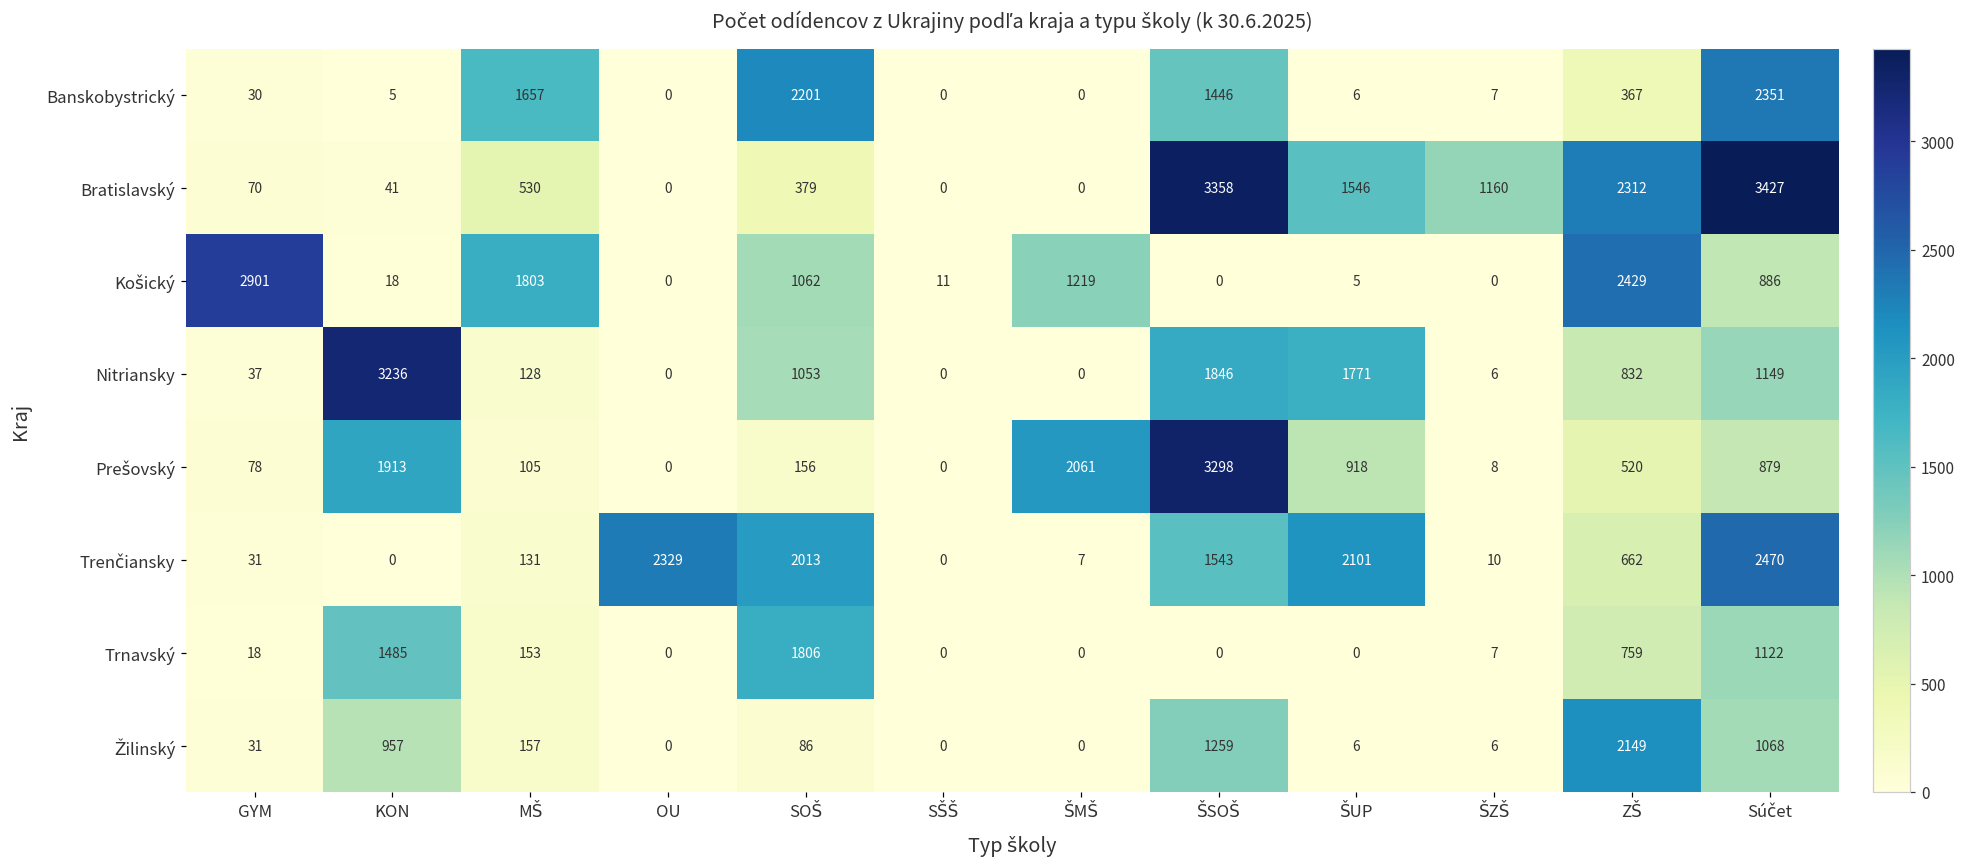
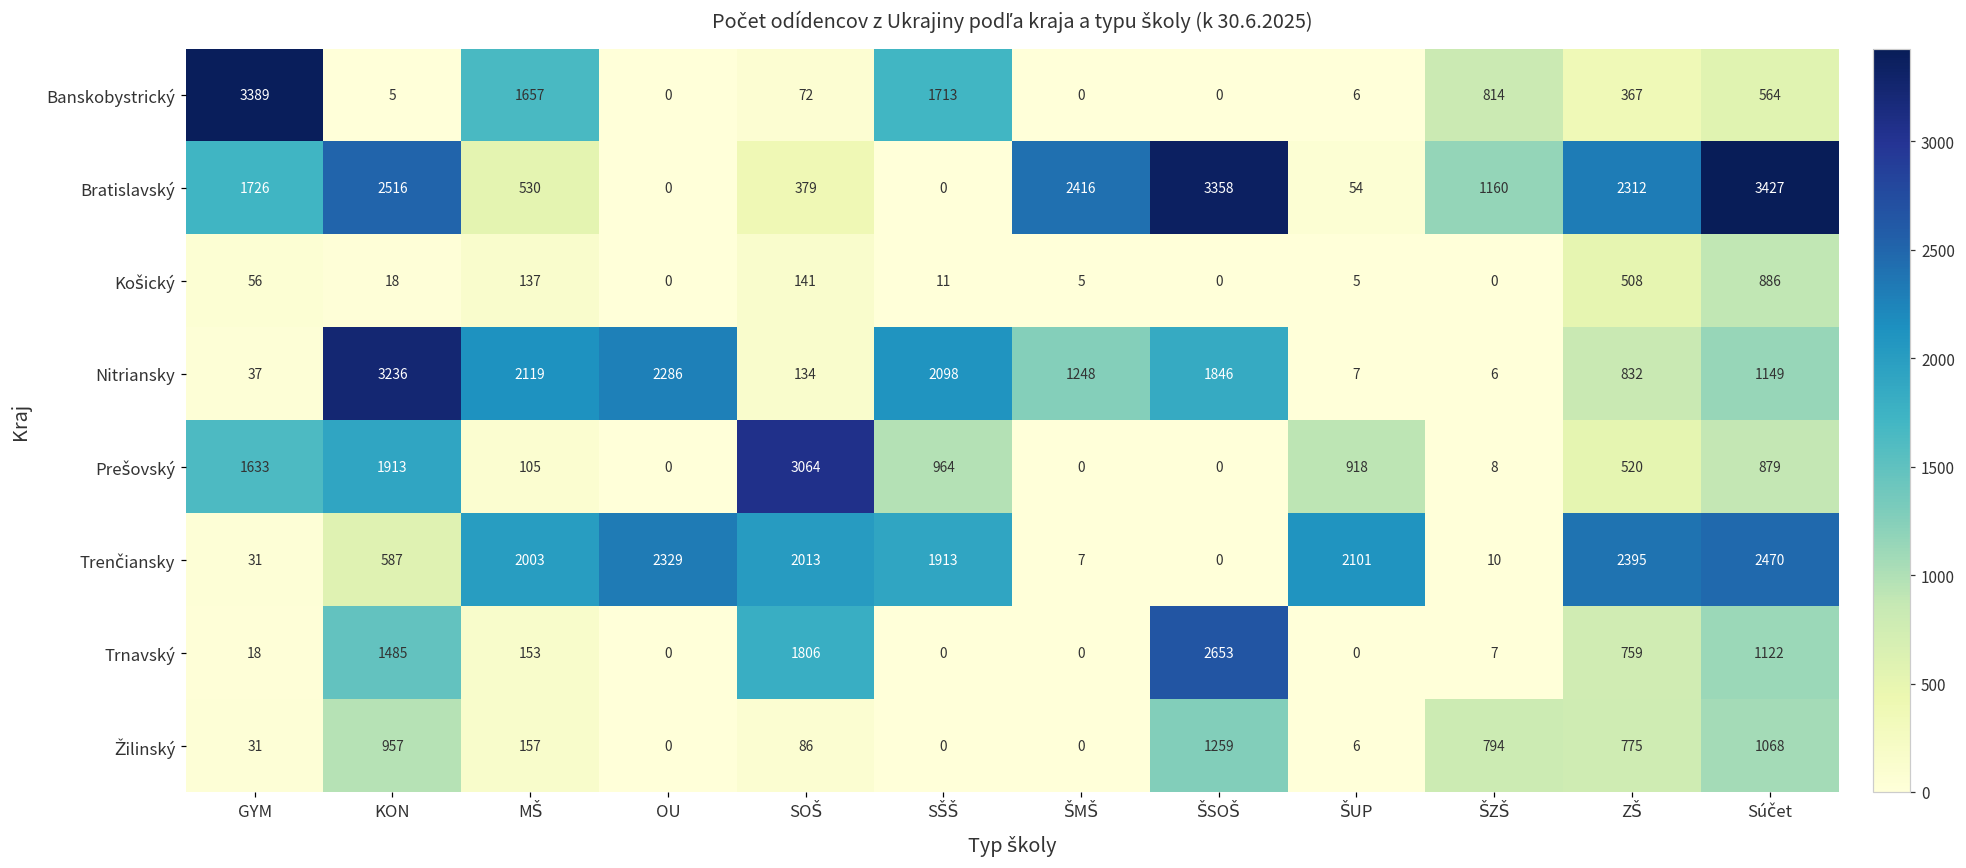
Banskobystrický, GYM: 30 -> 3389
Banskobystrický, SOŠ: 2201 -> 72
Banskobystrický, SŠŠ: 0 -> 1713
Banskobystrický, ŠSOŠ: 1446 -> 0
Banskobystrický, ŠZŠ: 7 -> 814
Banskobystrický, Súčet: 2351 -> 564
Bratislavský, GYM: 70 -> 1726
Bratislavský, KON: 41 -> 2516
Bratislavský, ŠMŠ: 0 -> 2416
Bratislavský, ŠUP: 1546 -> 54
Košický, GYM: 2901 -> 56
Košický, MŠ: 1803 -> 137
Košický, SOŠ: 1062 -> 141
Košický, ŠMŠ: 1219 -> 5
Košický, ZŠ: 2429 -> 508
Nitriansky, MŠ: 128 -> 2119
Nitriansky, OU: 0 -> 2286
Nitriansky, SOŠ: 1053 -> 134
Nitriansky, SŠŠ: 0 -> 2098
Nitriansky, ŠMŠ: 0 -> 1248
Nitriansky, ŠUP: 1771 -> 7
Prešovský, GYM: 78 -> 1633
Prešovský, SOŠ: 156 -> 3064
Prešovský, SŠŠ: 0 -> 964
Prešovský, ŠMŠ: 2061 -> 0
Prešovský, ŠSOŠ: 3298 -> 0
Trenčiansky, KON: 0 -> 587
Trenčiansky, MŠ: 131 -> 2003
Trenčiansky, SŠŠ: 0 -> 1913
Trenčiansky, ŠSOŠ: 1543 -> 0
Trenčiansky, ZŠ: 662 -> 2395
Trnavský, ŠSOŠ: 0 -> 2653
Žilinský, ŠZŠ: 6 -> 794
Žilinský, ZŠ: 2149 -> 775
